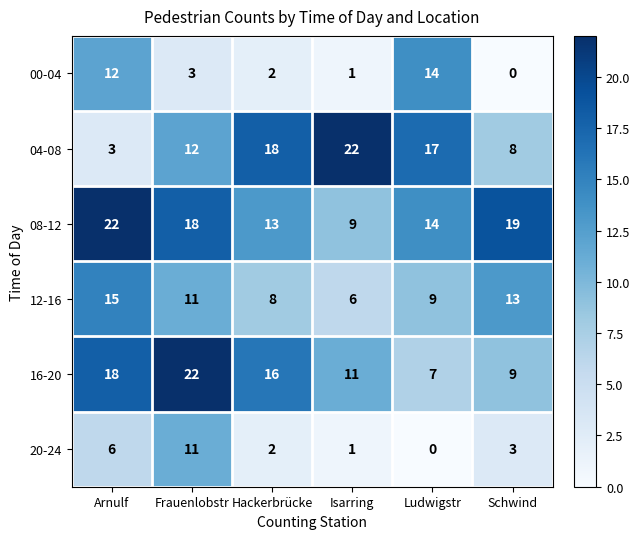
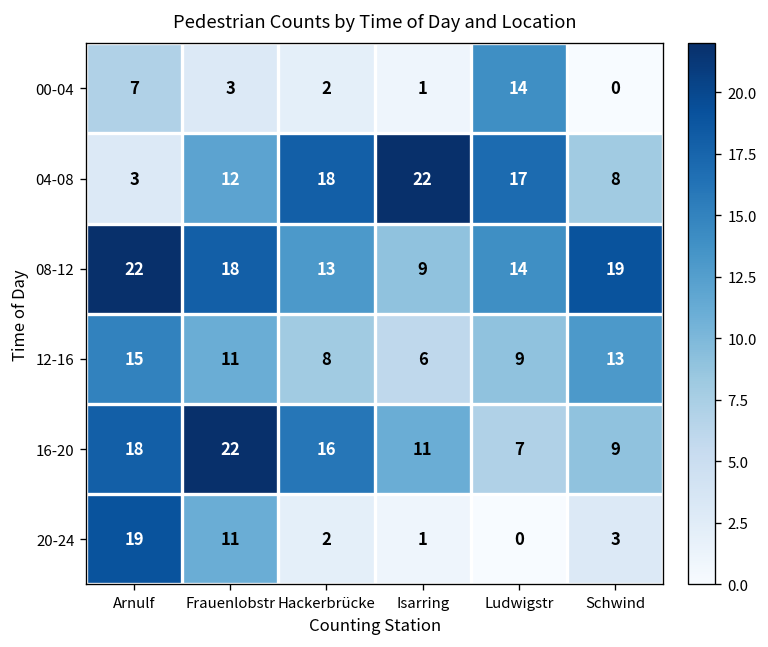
00-04, Arnulf: 12 -> 7
20-24, Arnulf: 6 -> 19
